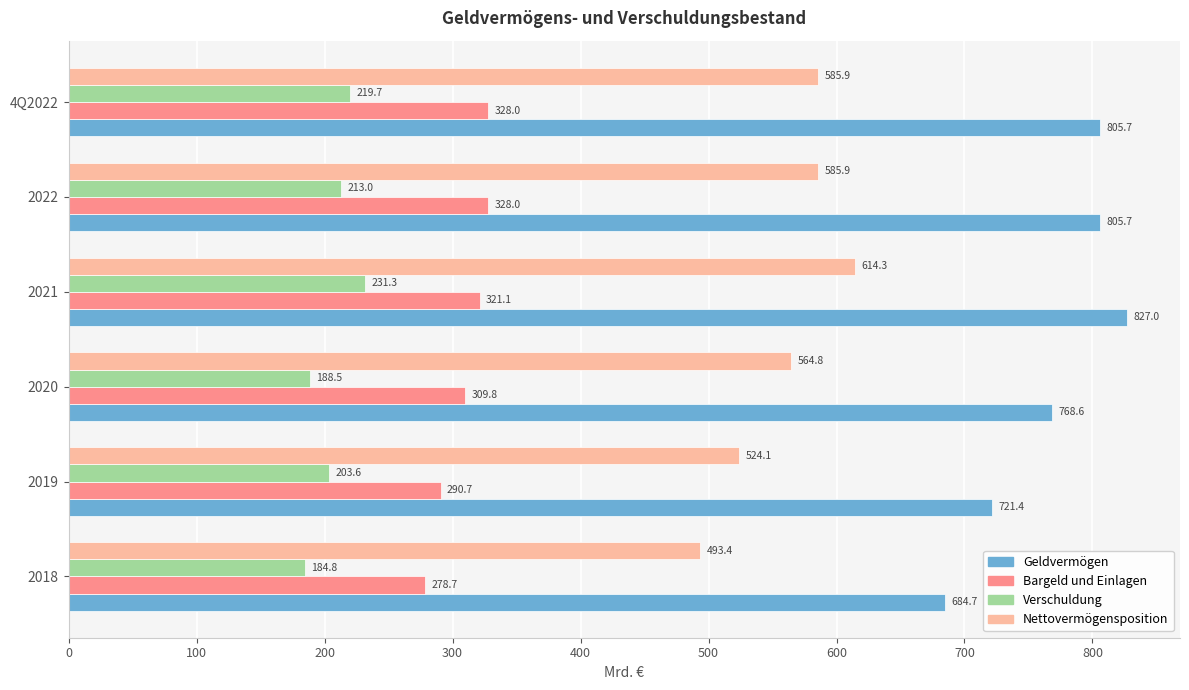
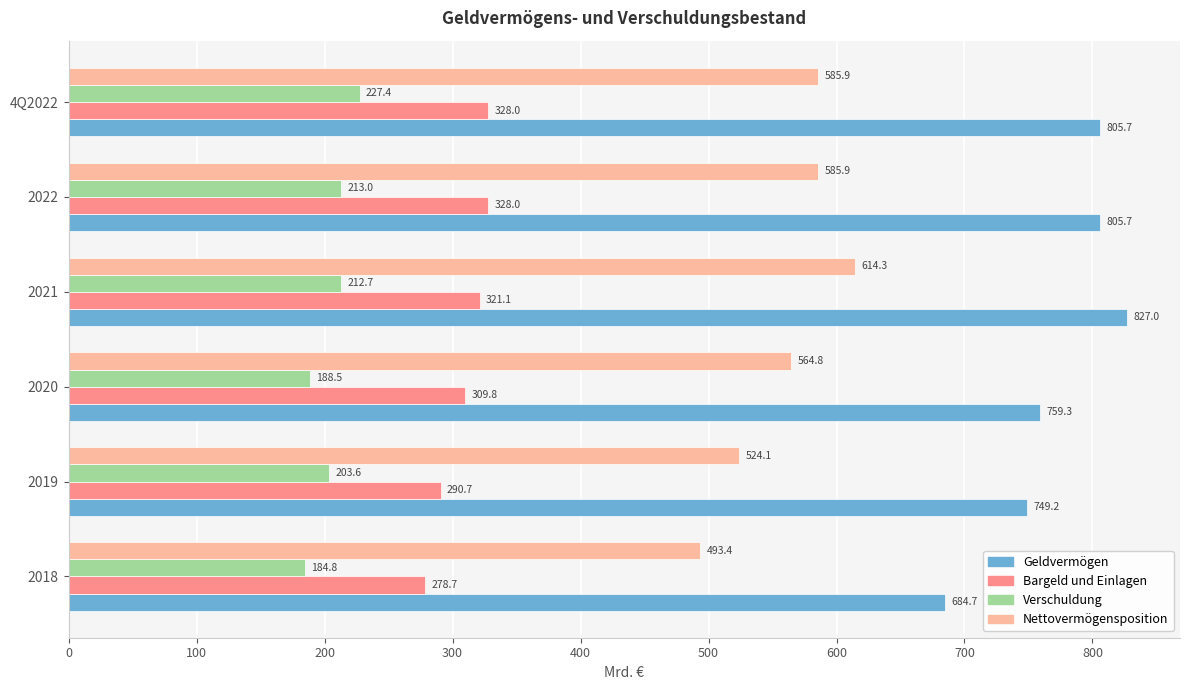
Verschuldung, 4Q2022: 219.7 -> 227.4
Verschuldung, 2021: 231.3 -> 212.7
Geldvermögen, 2020: 768.6 -> 759.3
Geldvermögen, 2019: 721.4 -> 749.2
